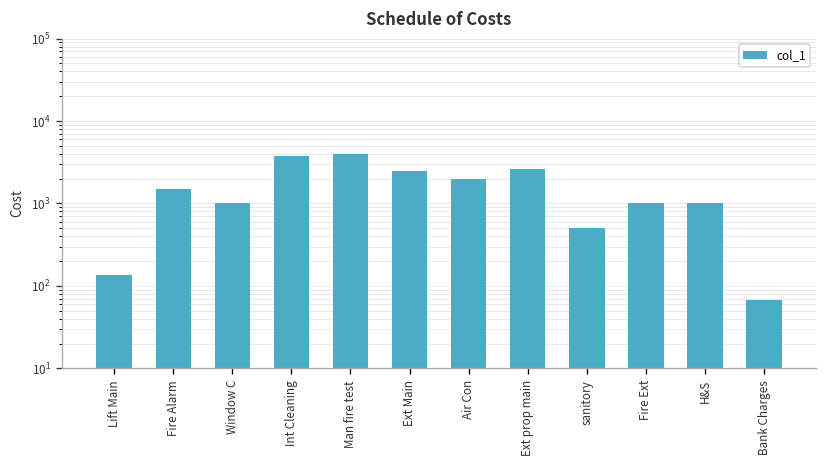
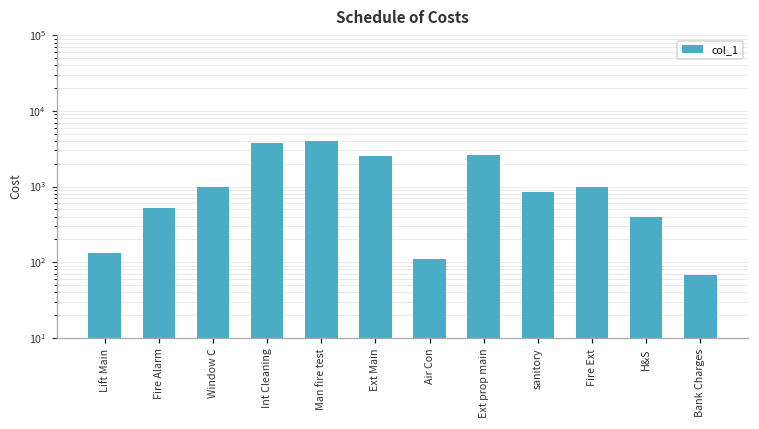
Fire Alarm: 1500 -> 500
Air Con: 2000 -> 110
sanitory: 500 -> 800
H&S: 1000 -> 400
